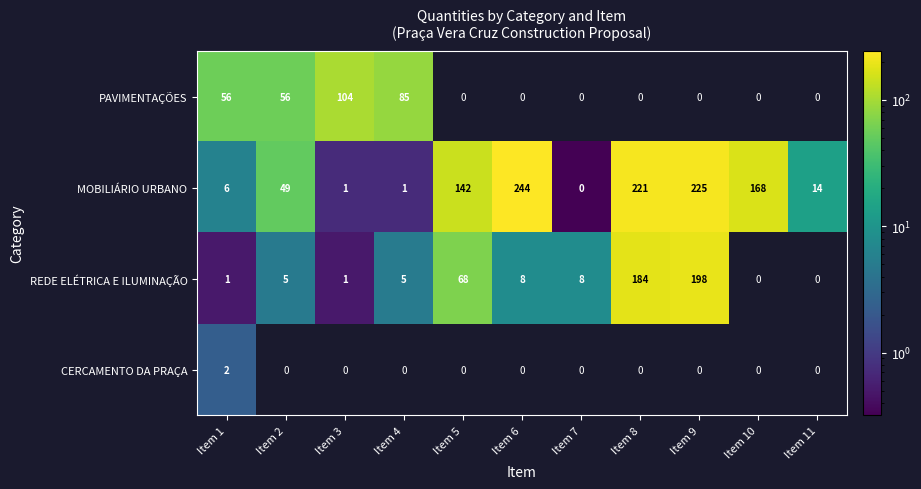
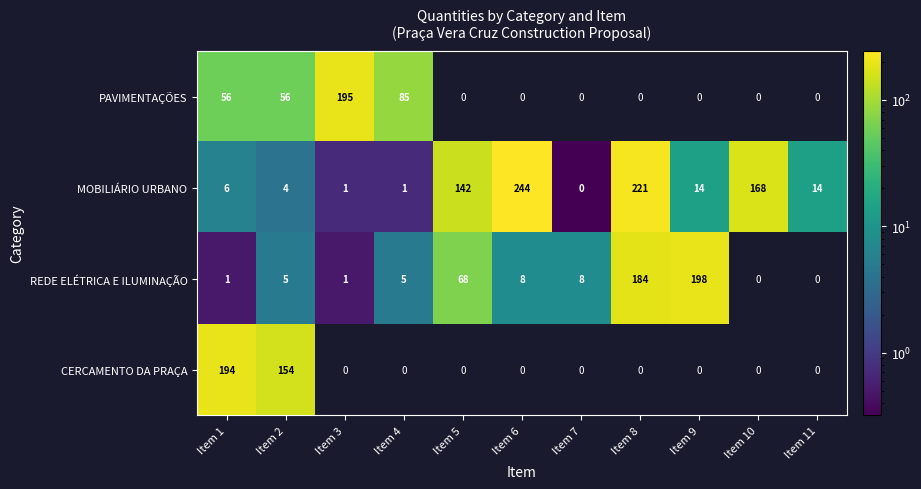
PAVIMENTAÇÕES, Item 3: 104 -> 195
MOBILIÁRIO URBANO, Item 2: 49 -> 4
MOBILIÁRIO URBANO, Item 9: 225 -> 14
CERCAMENTO DA PRAÇA, Item 1: 2 -> 194
CERCAMENTO DA PRAÇA, Item 2: 0 -> 154
